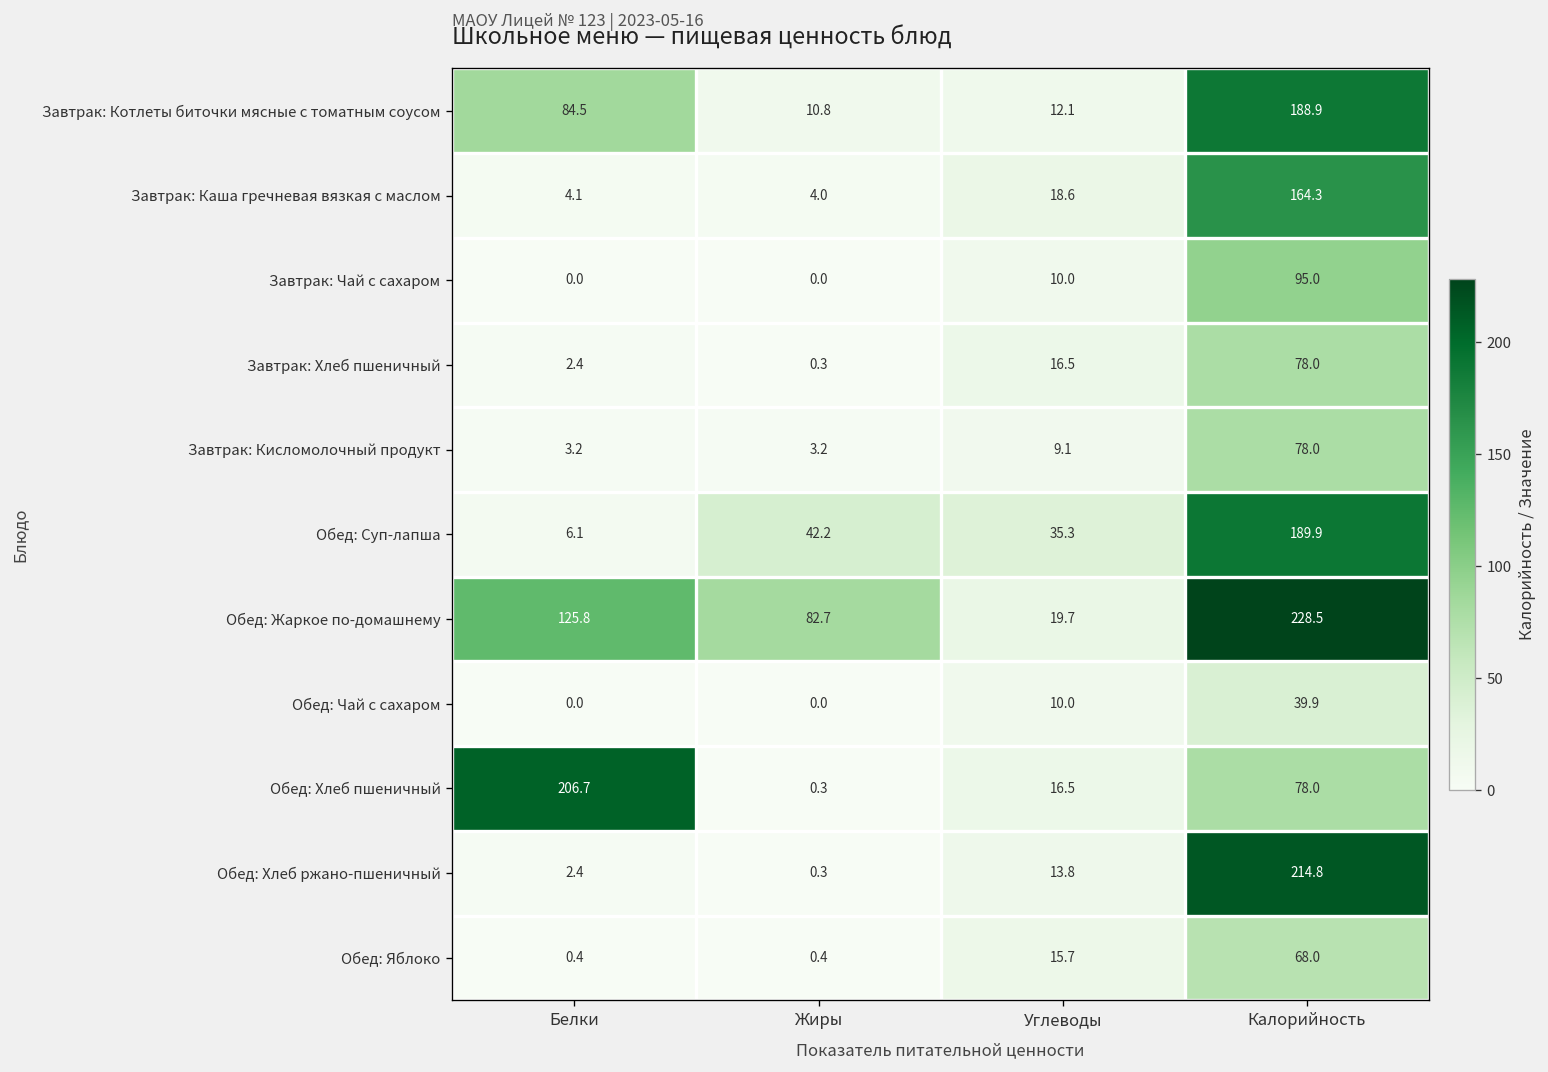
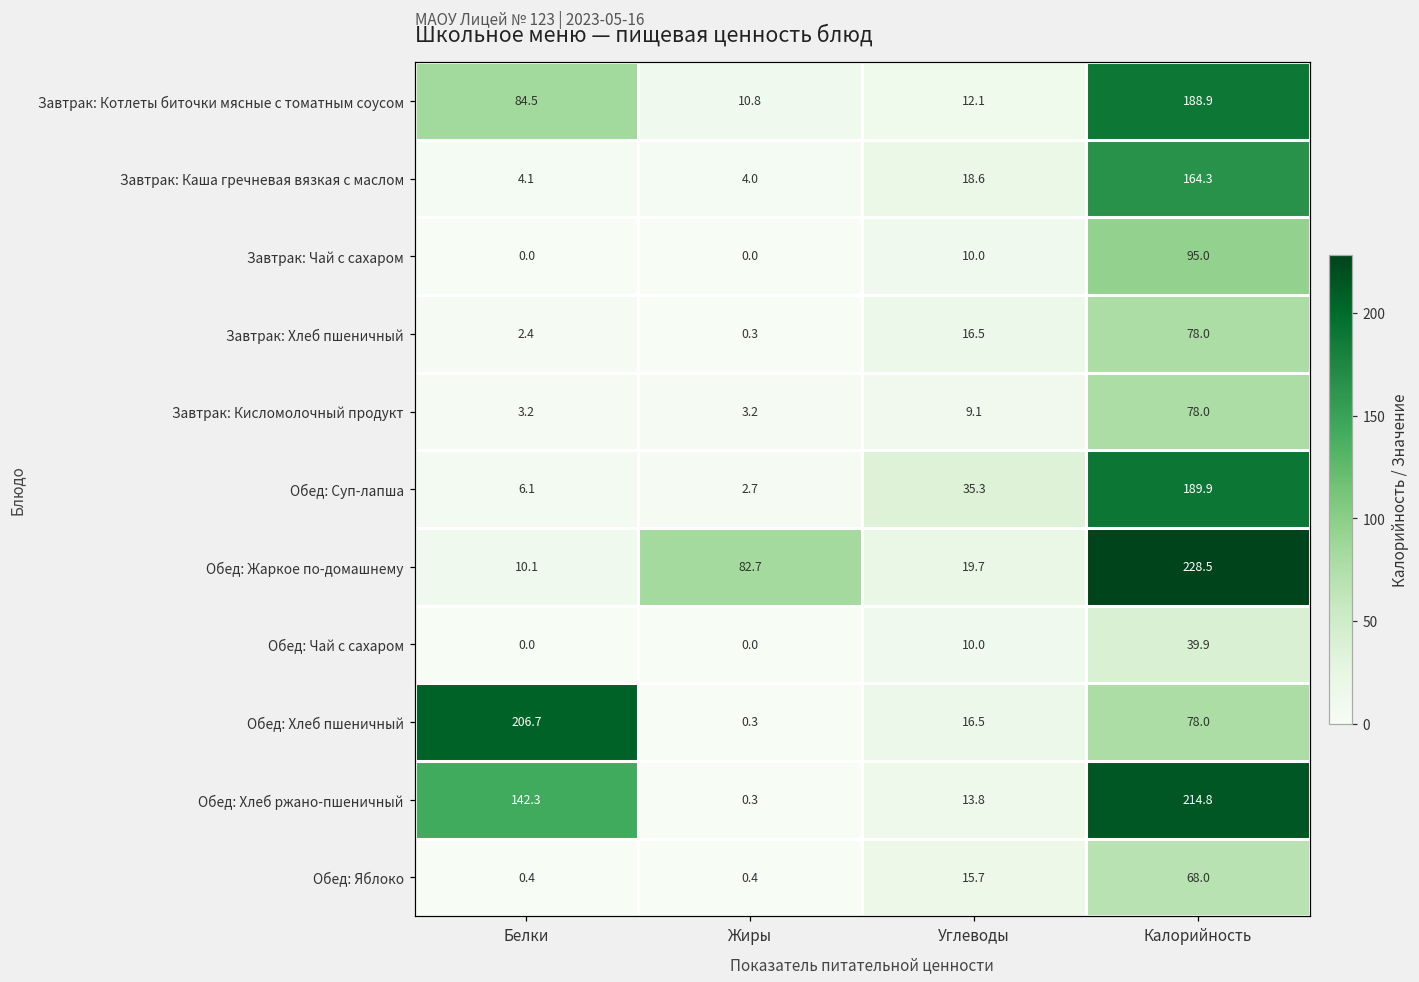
Обед: Суп-лапша, Жиры: 42.2 -> 2.7
Обед: Жаркое по-домашнему, Белки: 125.8 -> 10.1
Обед: Хлеб ржано-пшеничный, Белки: 2.4 -> 142.3
